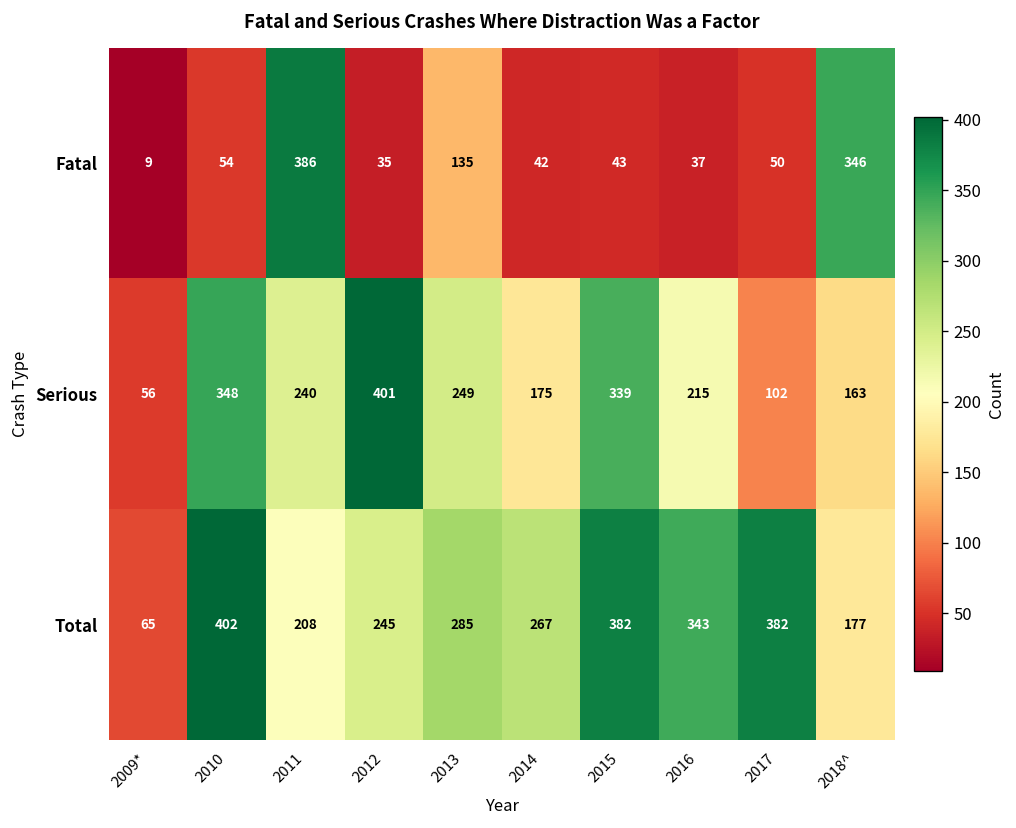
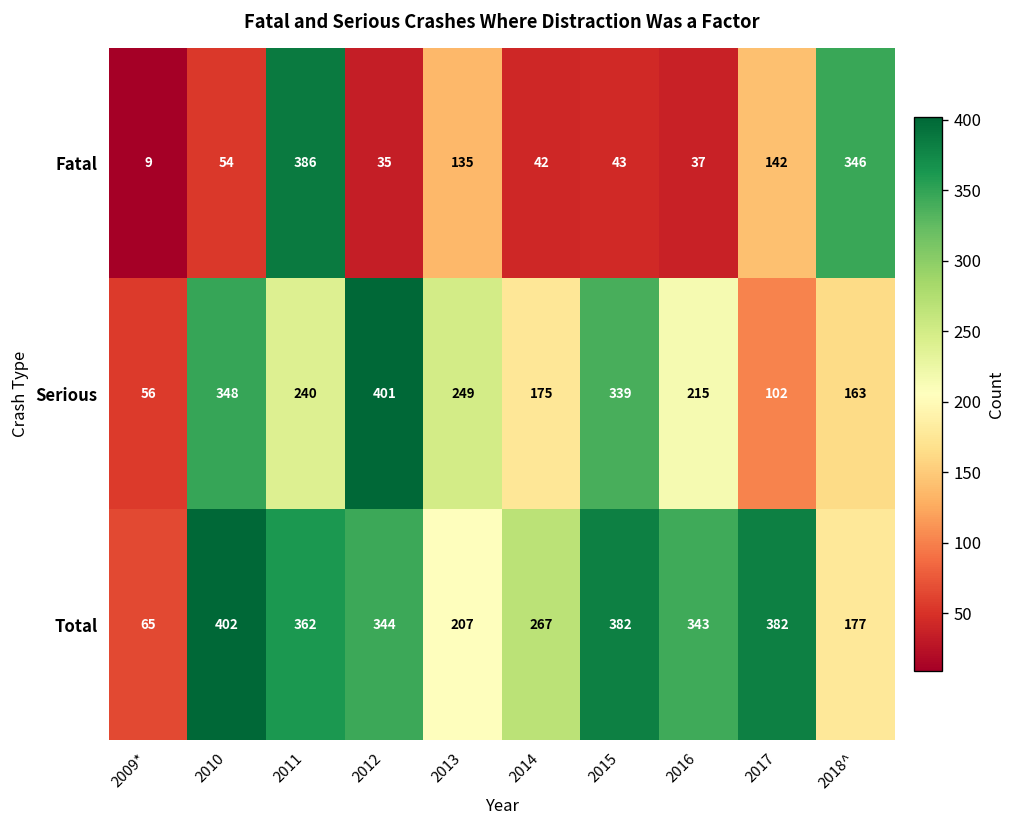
Fatal, 2017: 50 -> 142
Total, 2011: 208 -> 362
Total, 2012: 245 -> 344
Total, 2013: 285 -> 207
